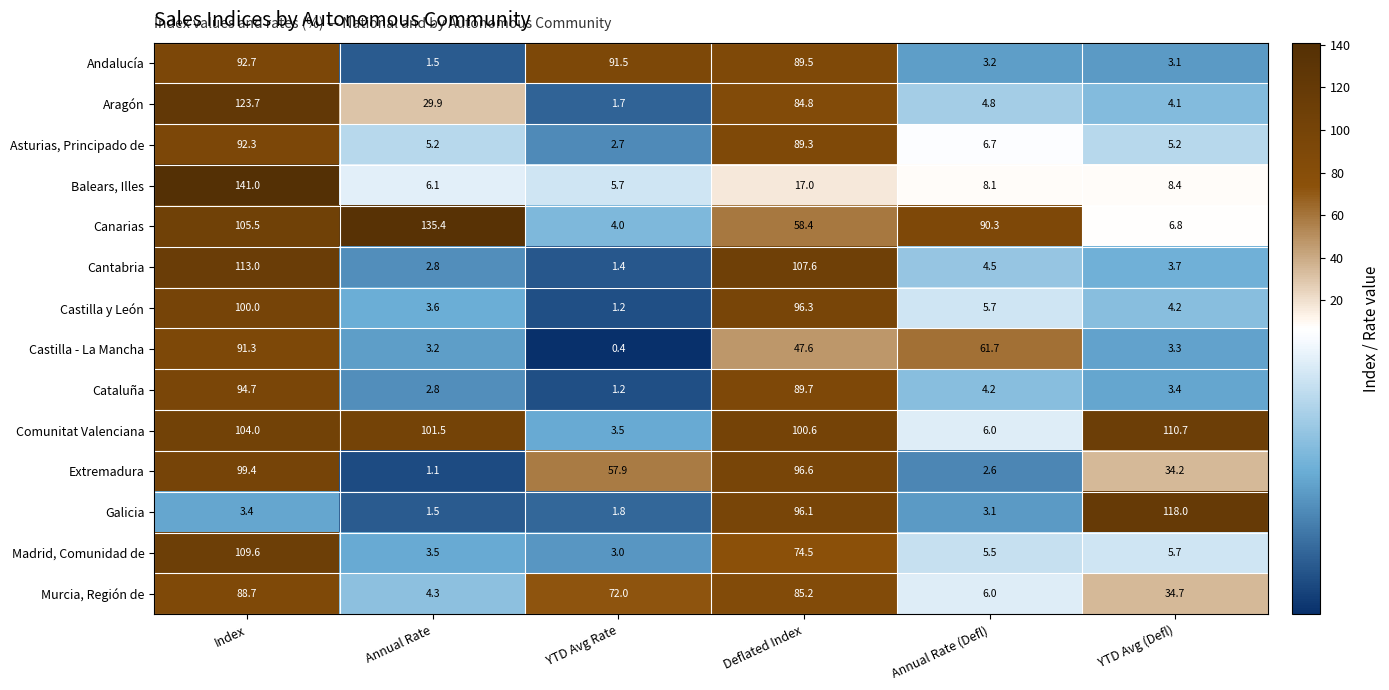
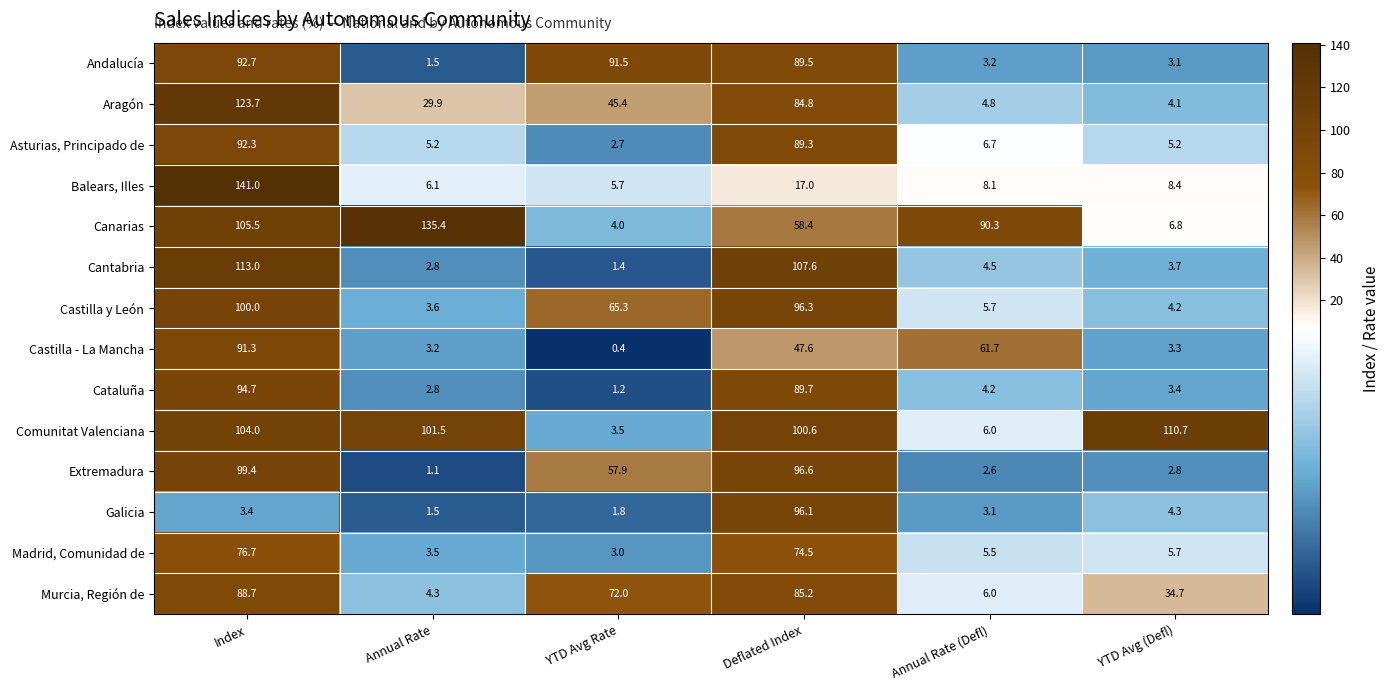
Aragón, YTD Avg Rate: 1.7 -> 45.4
Castilla y León, YTD Avg Rate: 1.2 -> 65.3
Extremadura, YTD Avg (Defl): 34.2 -> 2.8
Galicia, YTD Avg (Defl): 118.0 -> 4.3
Madrid, Comunidad de, Index: 109.6 -> 76.7
